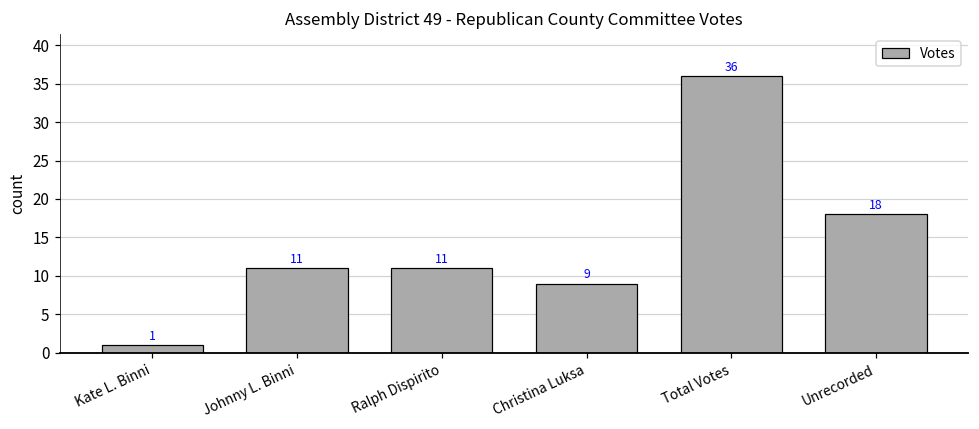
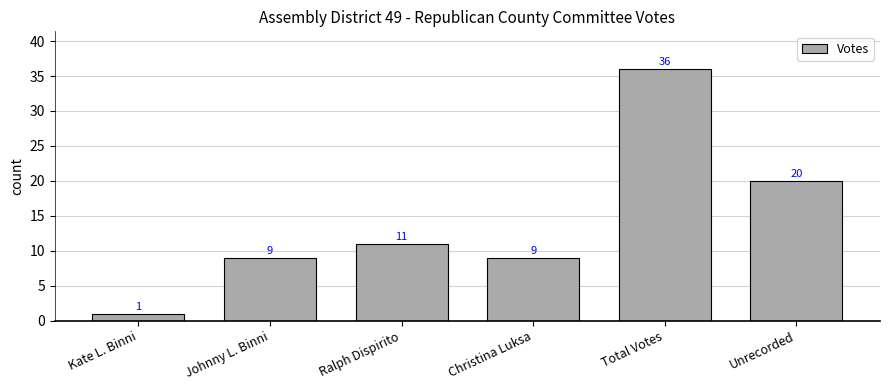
Johnny L. Binni: 11 -> 9
Unrecorded: 18 -> 20
